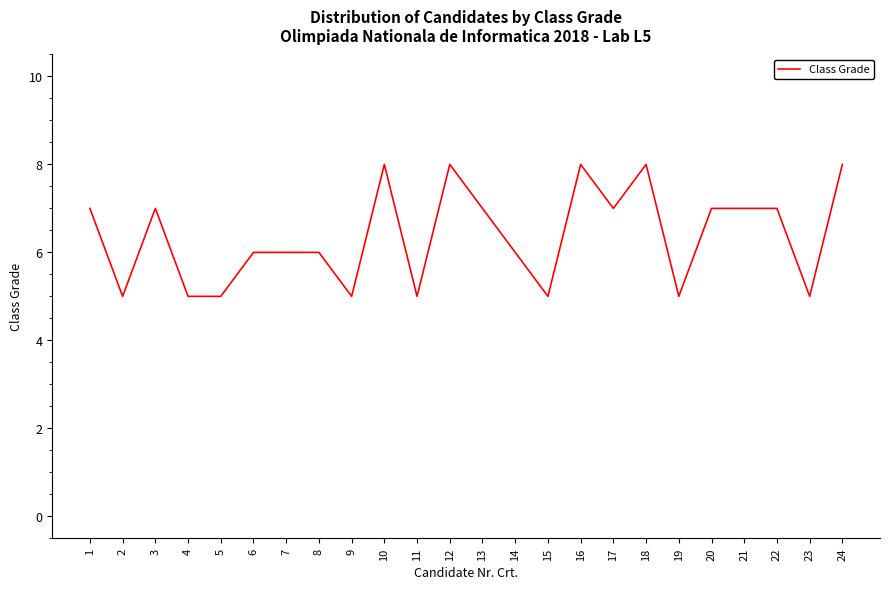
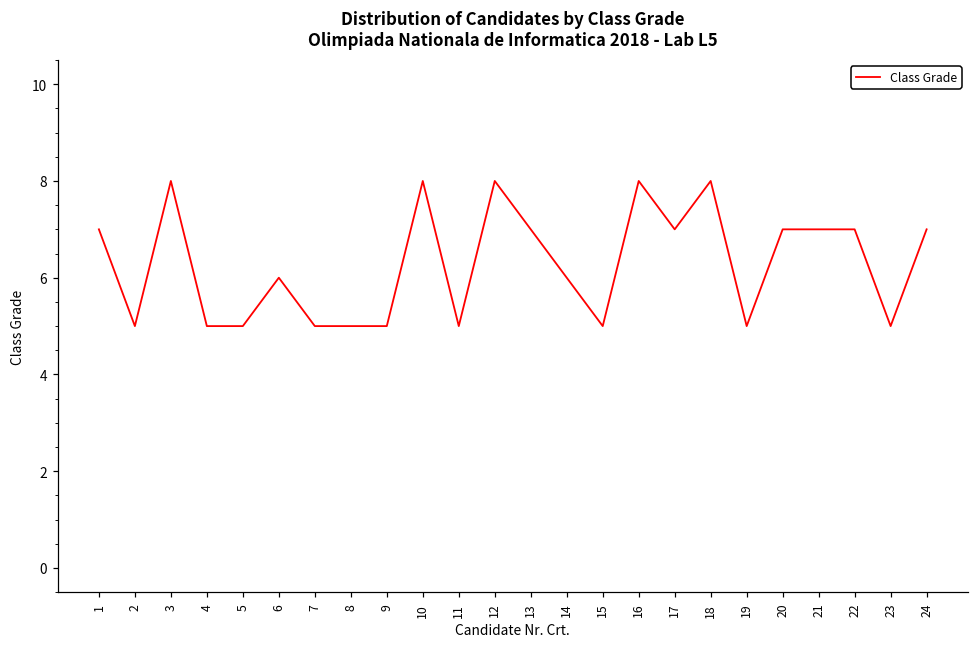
3: 7 -> 8
7: 6 -> 5
8: 6 -> 5
24: 8 -> 7
